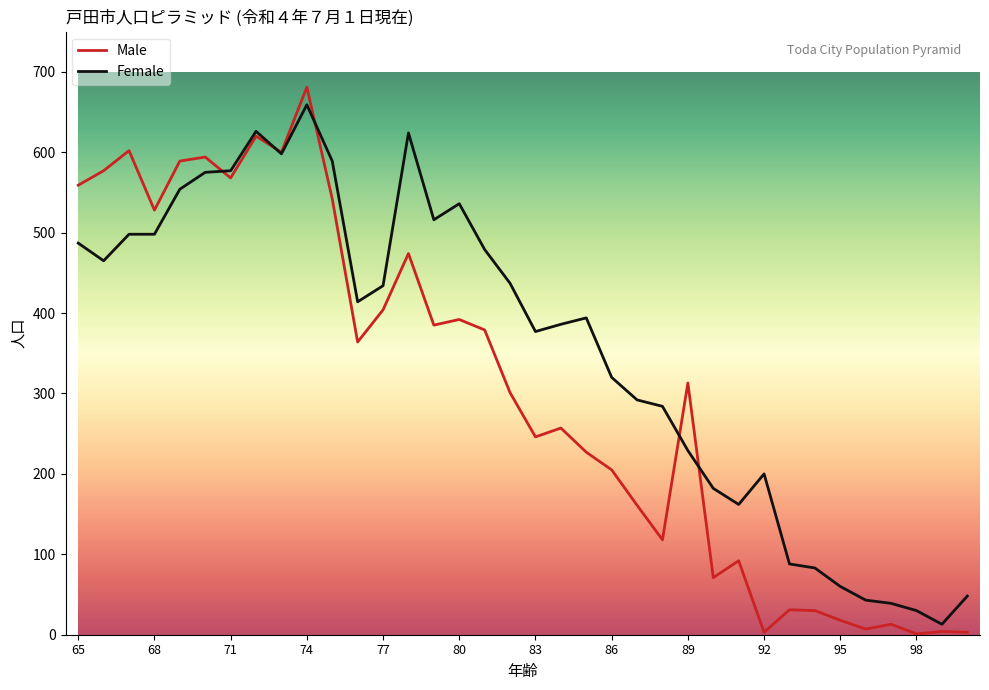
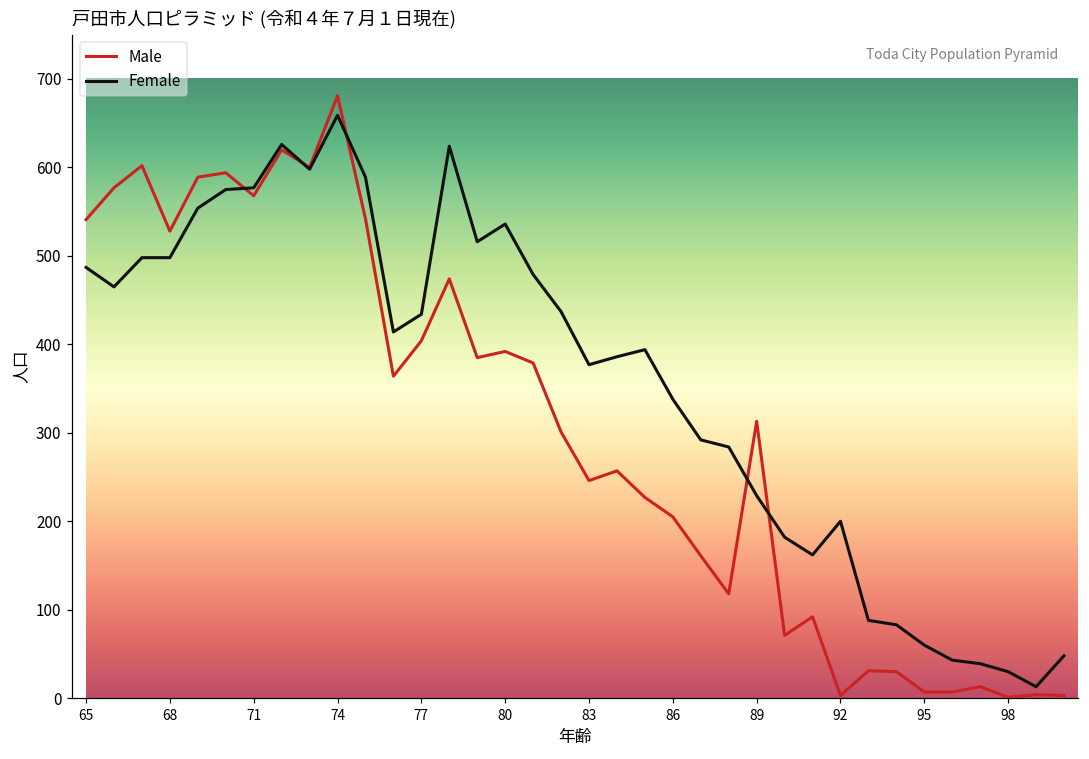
Male, 65: 560 -> 540
Female, 86: 320 -> 340
Male, 95: 20 -> 10
